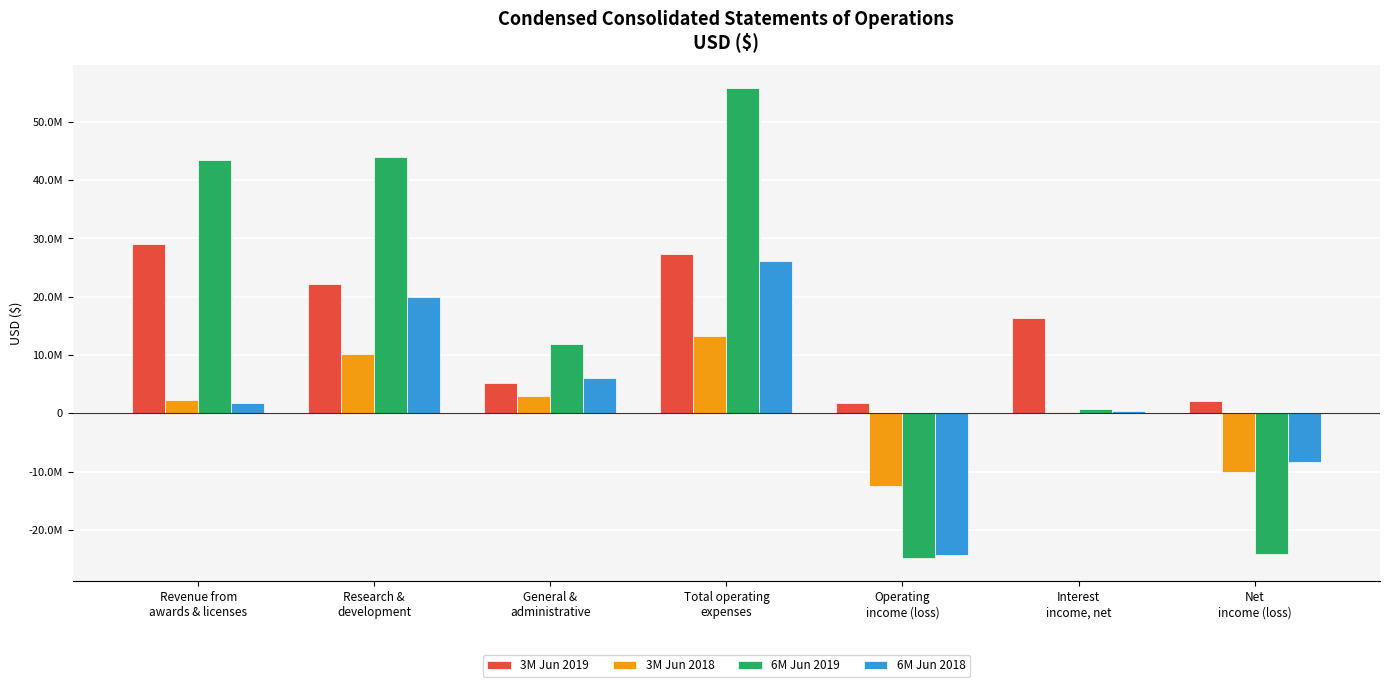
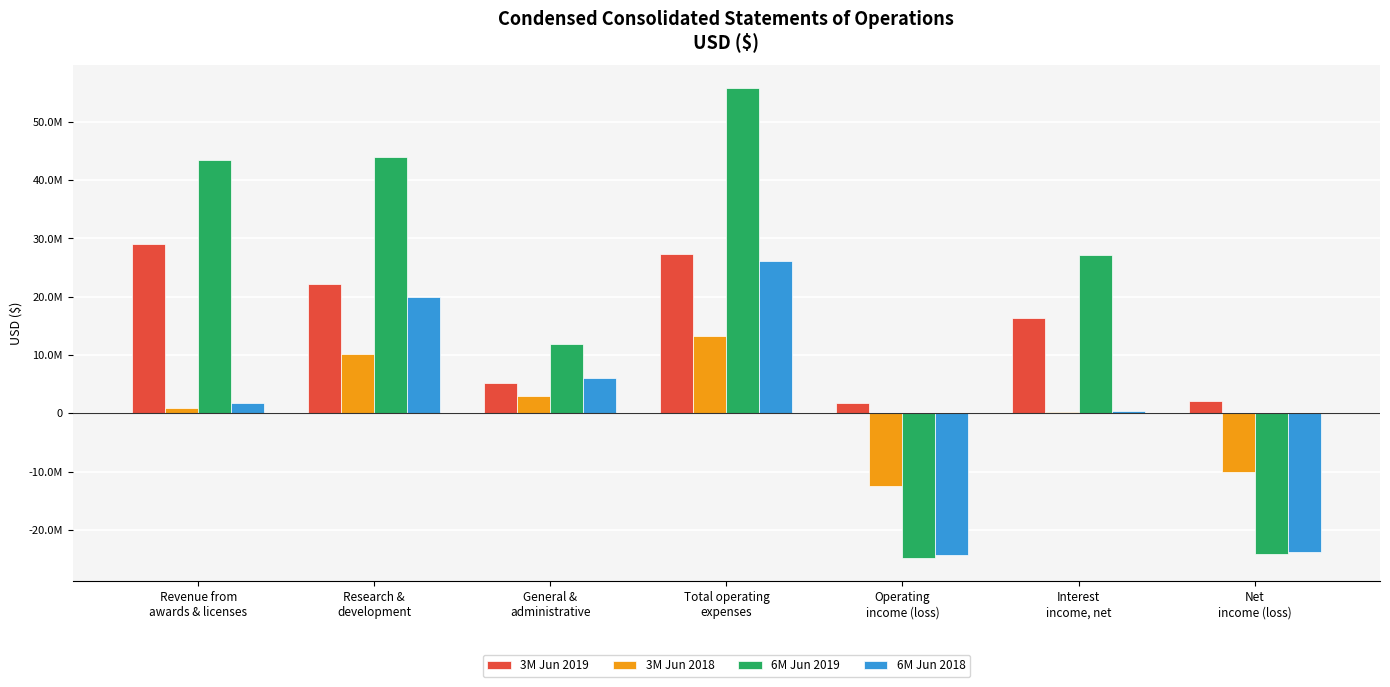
3M Jun 2018, Revenue from awards & licenses: 2000000 -> 1000000
6M Jun 2019, Interest income, net: 1000000 -> 27000000
6M Jun 2018, Net income (loss): -8000000 -> -24000000
